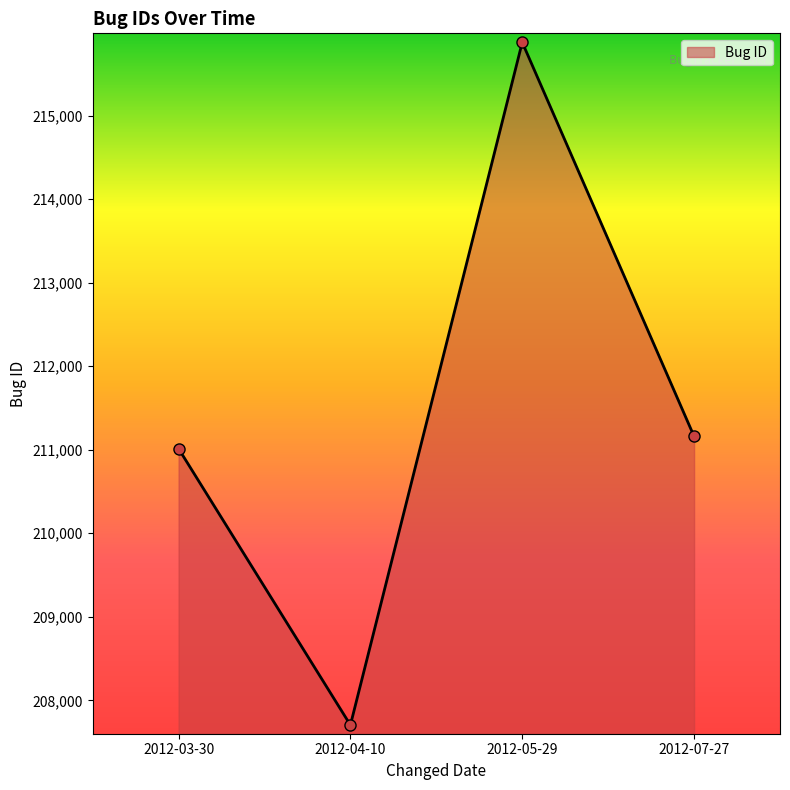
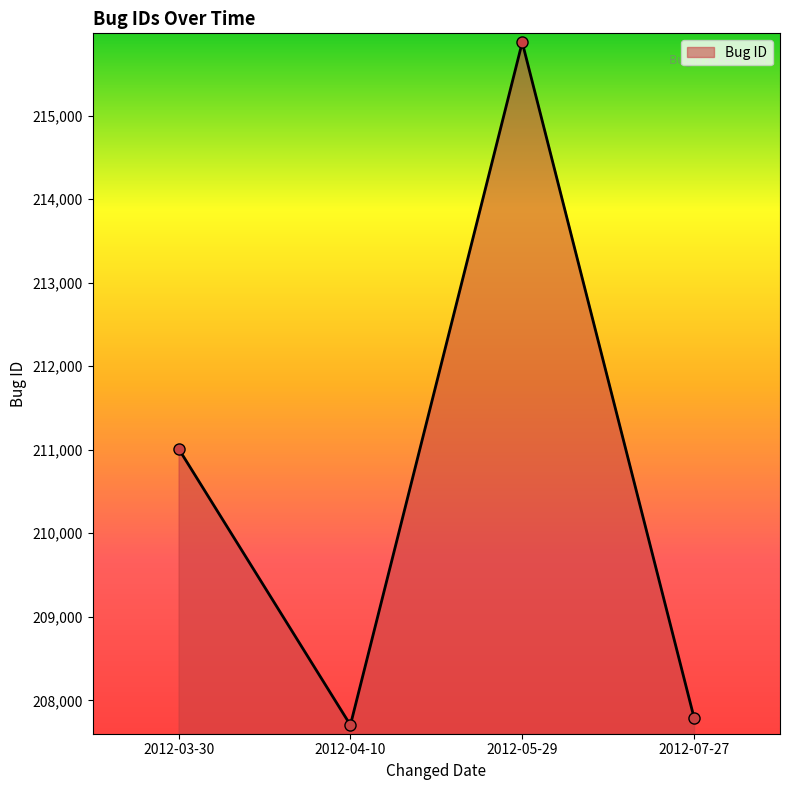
2012-07-27: 211,200 -> 207,800
